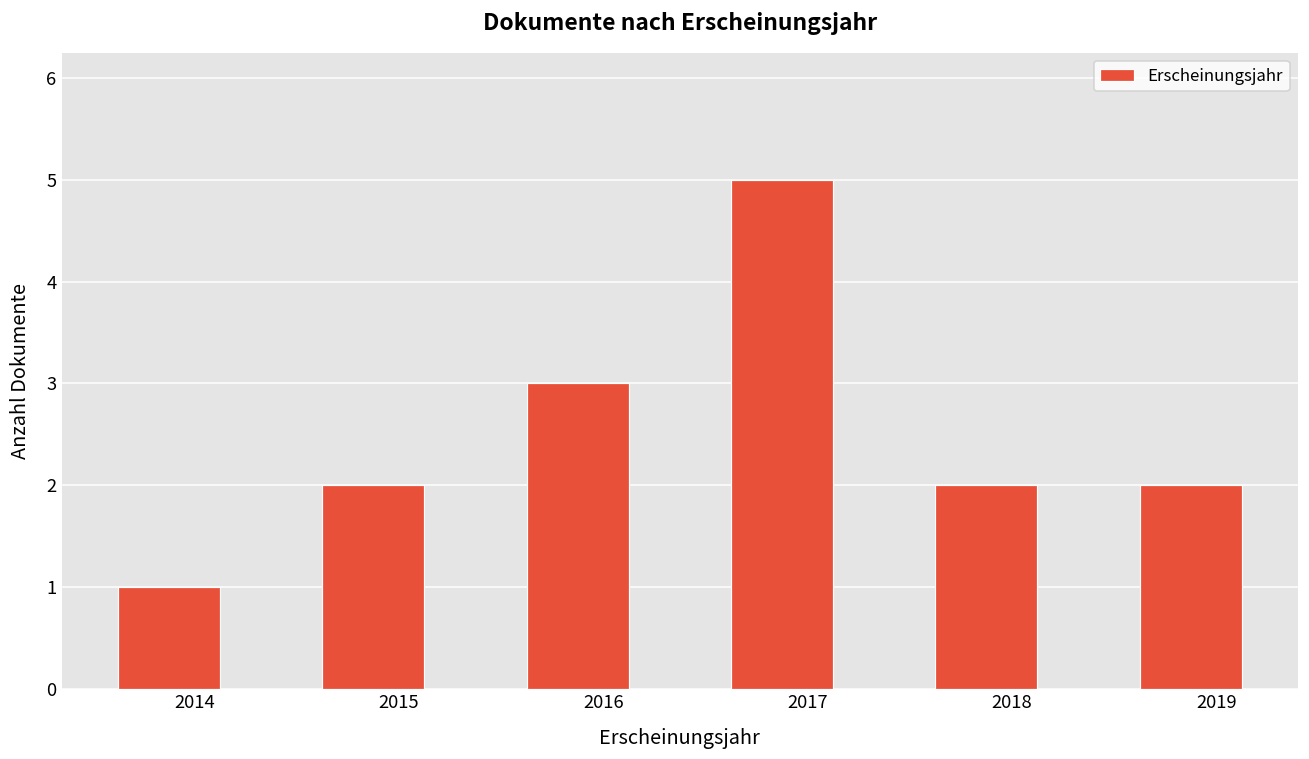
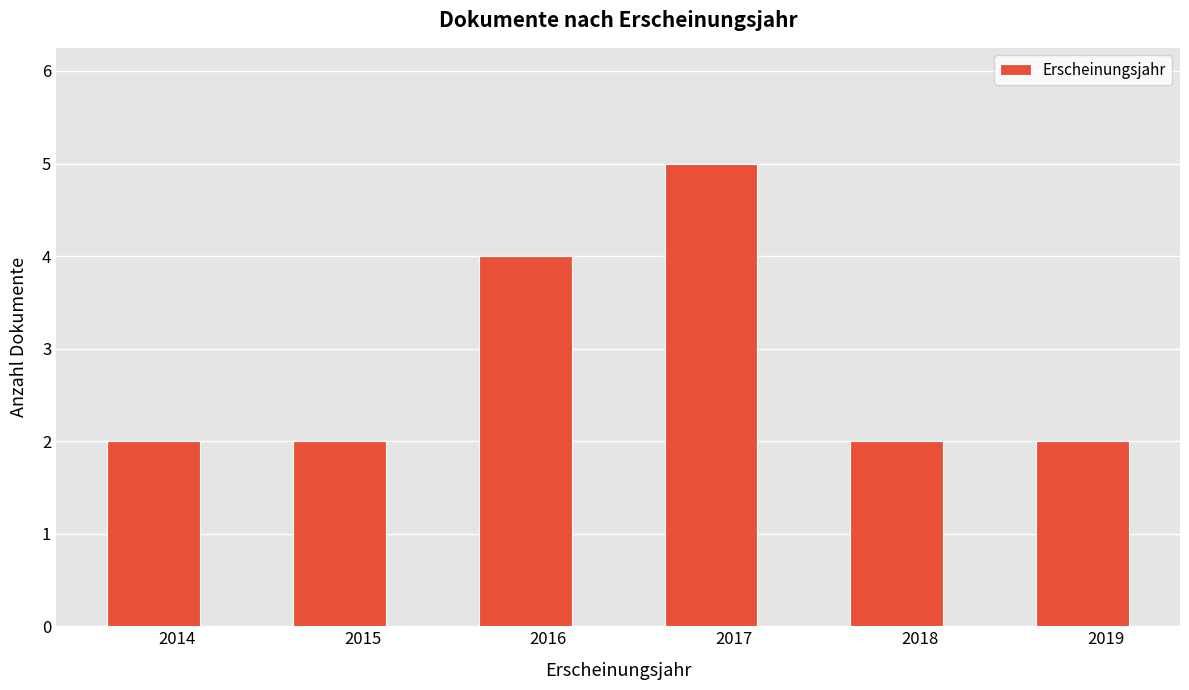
2014: 1 -> 2
2016: 3 -> 4
